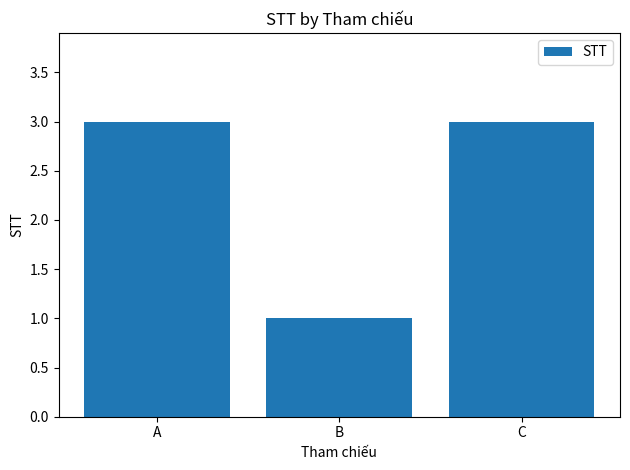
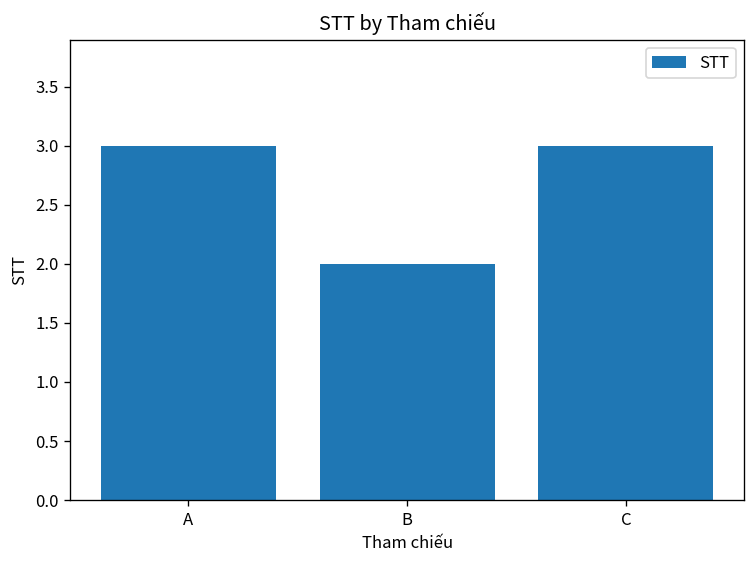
B: 1 -> 2
